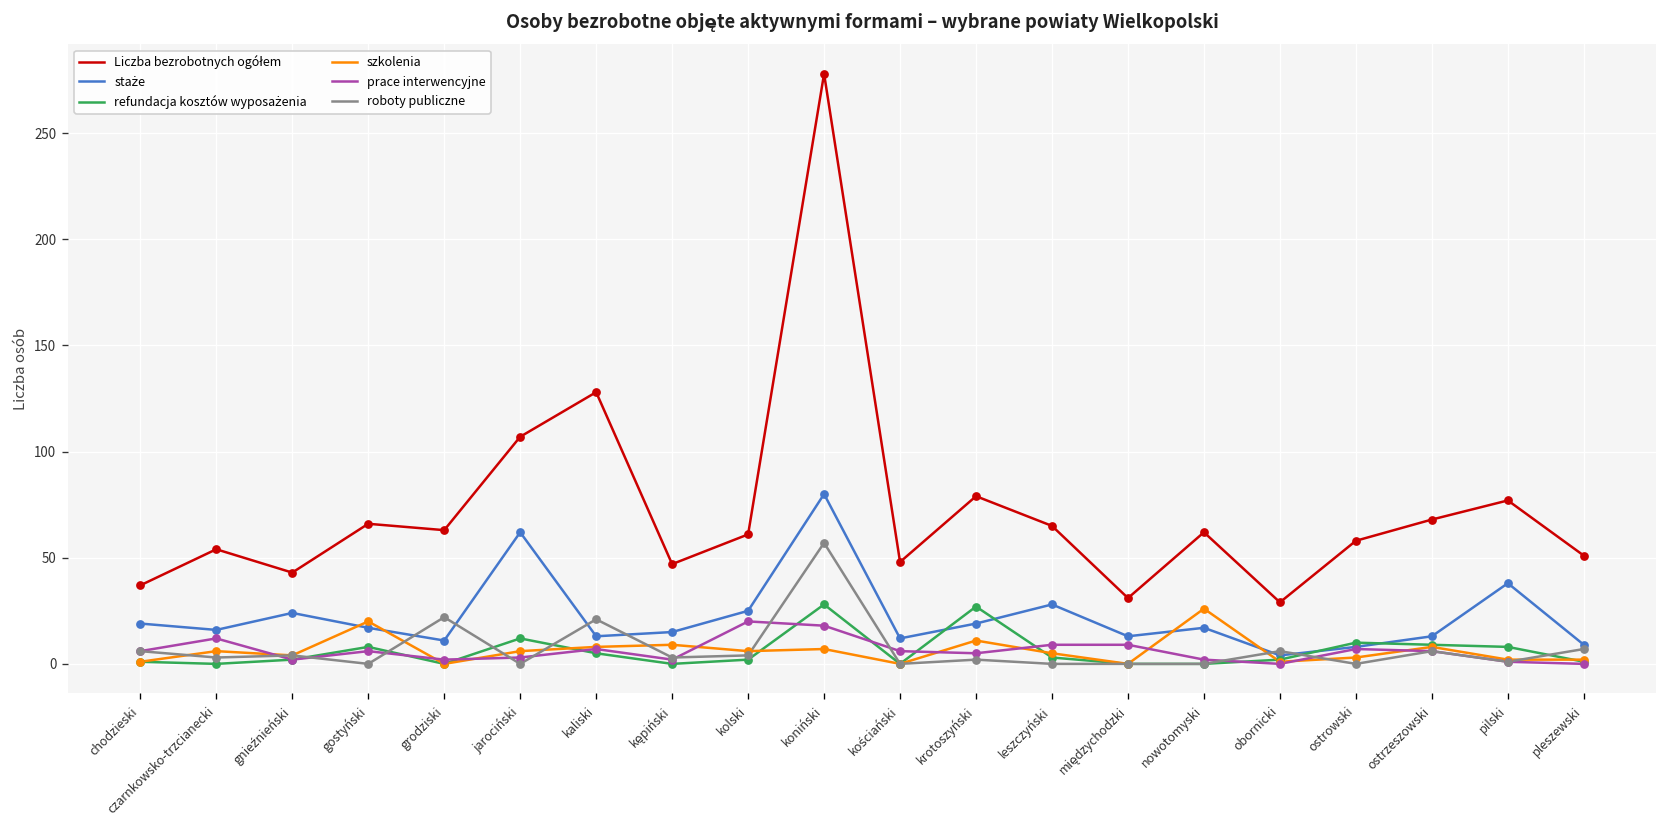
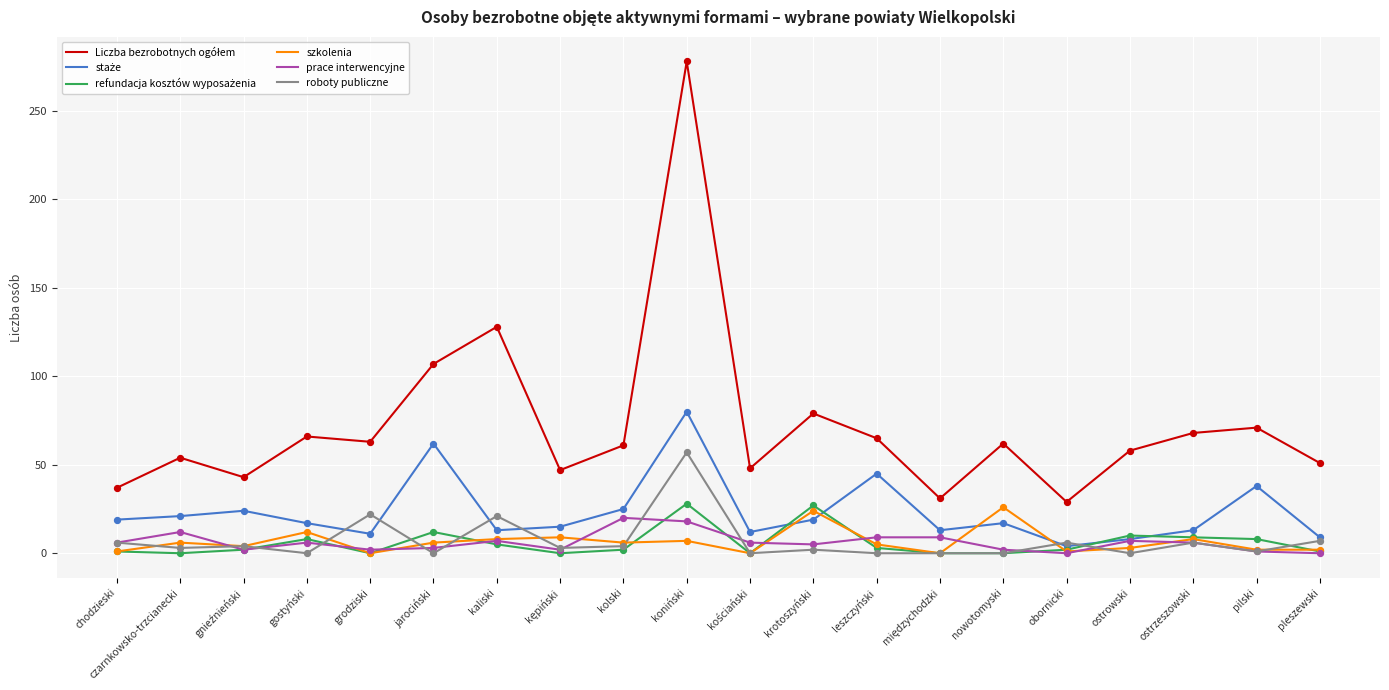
staże, czarnkowsko-trzcianecki: 16 -> 21
szkolenia, gostyński: 20 -> 12
szkolenia, krotoszyński: 11 -> 24
staże, leszczyński: 28 -> 45
Liczba bezrobotnych ogółem, pilski: 77 -> 71
